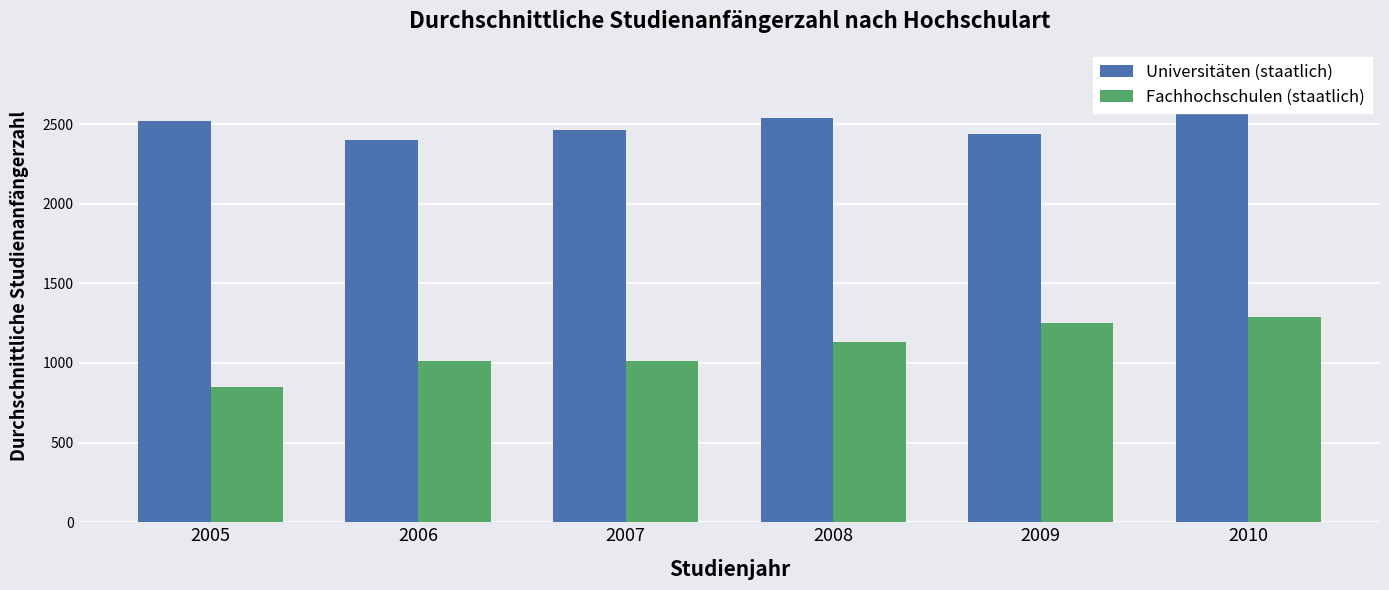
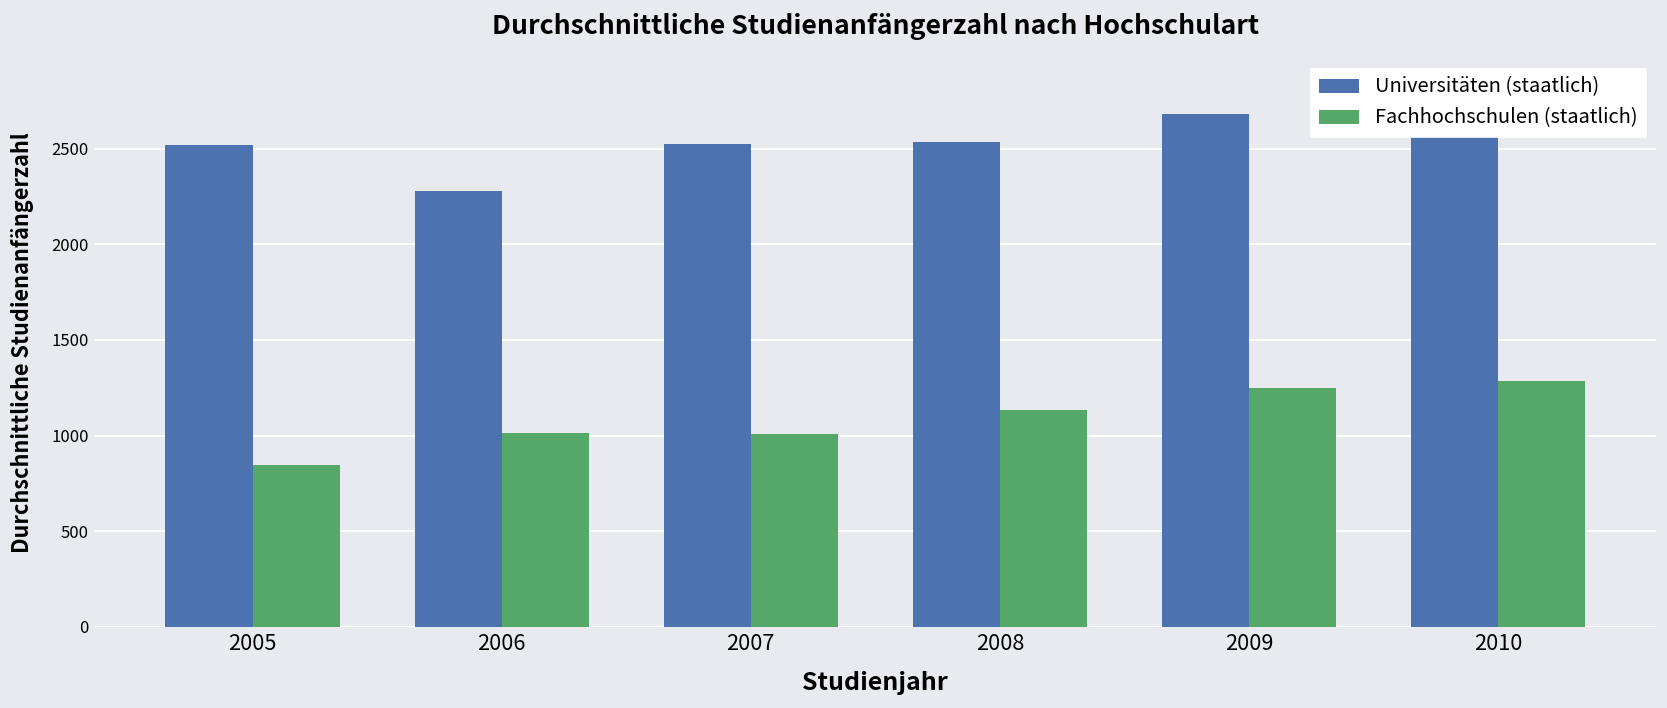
Universitäten (staatlich), 2006: 2400 -> 2280
Universitäten (staatlich), 2007: 2460 -> 2520
Universitäten (staatlich), 2009: 2440 -> 2680
